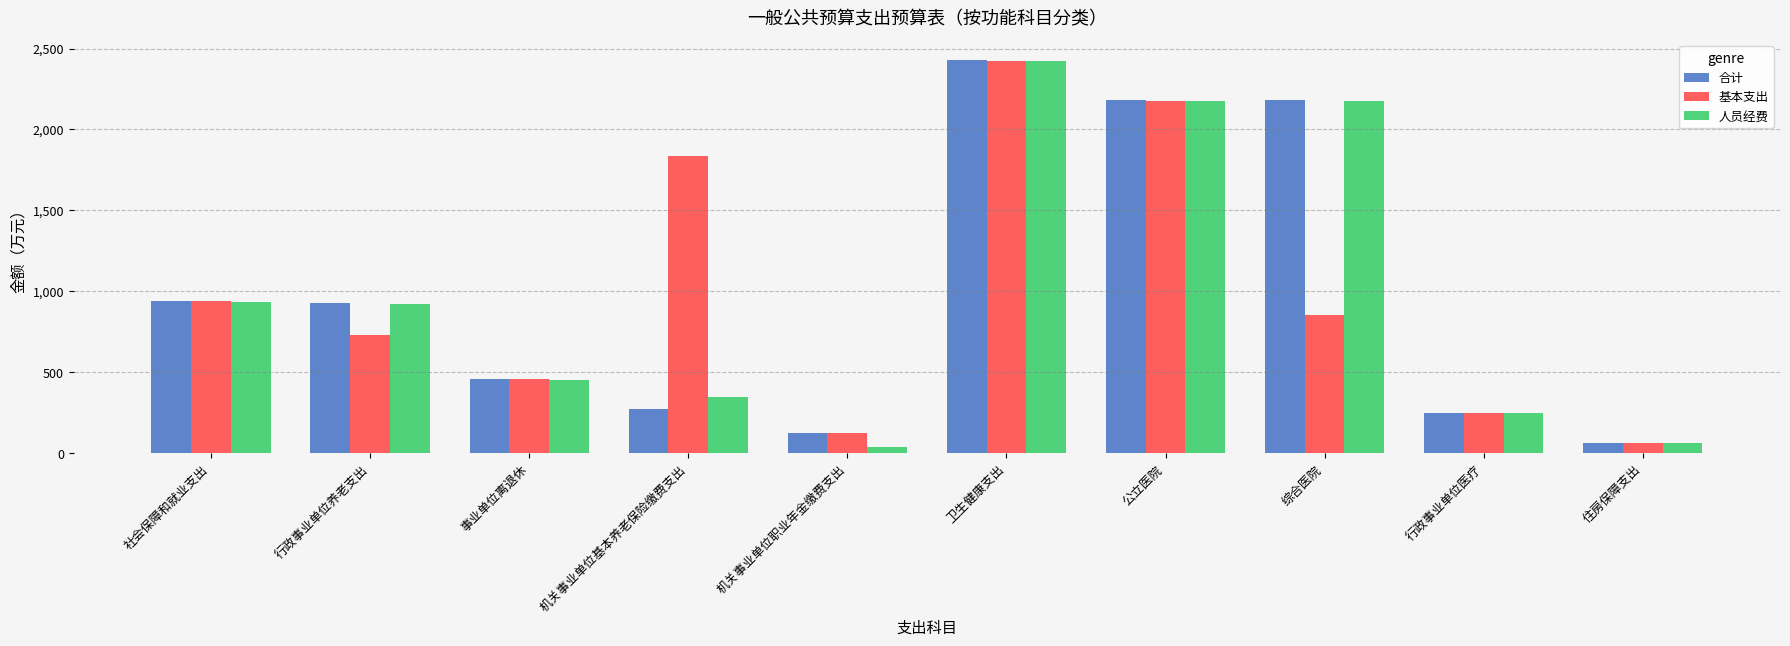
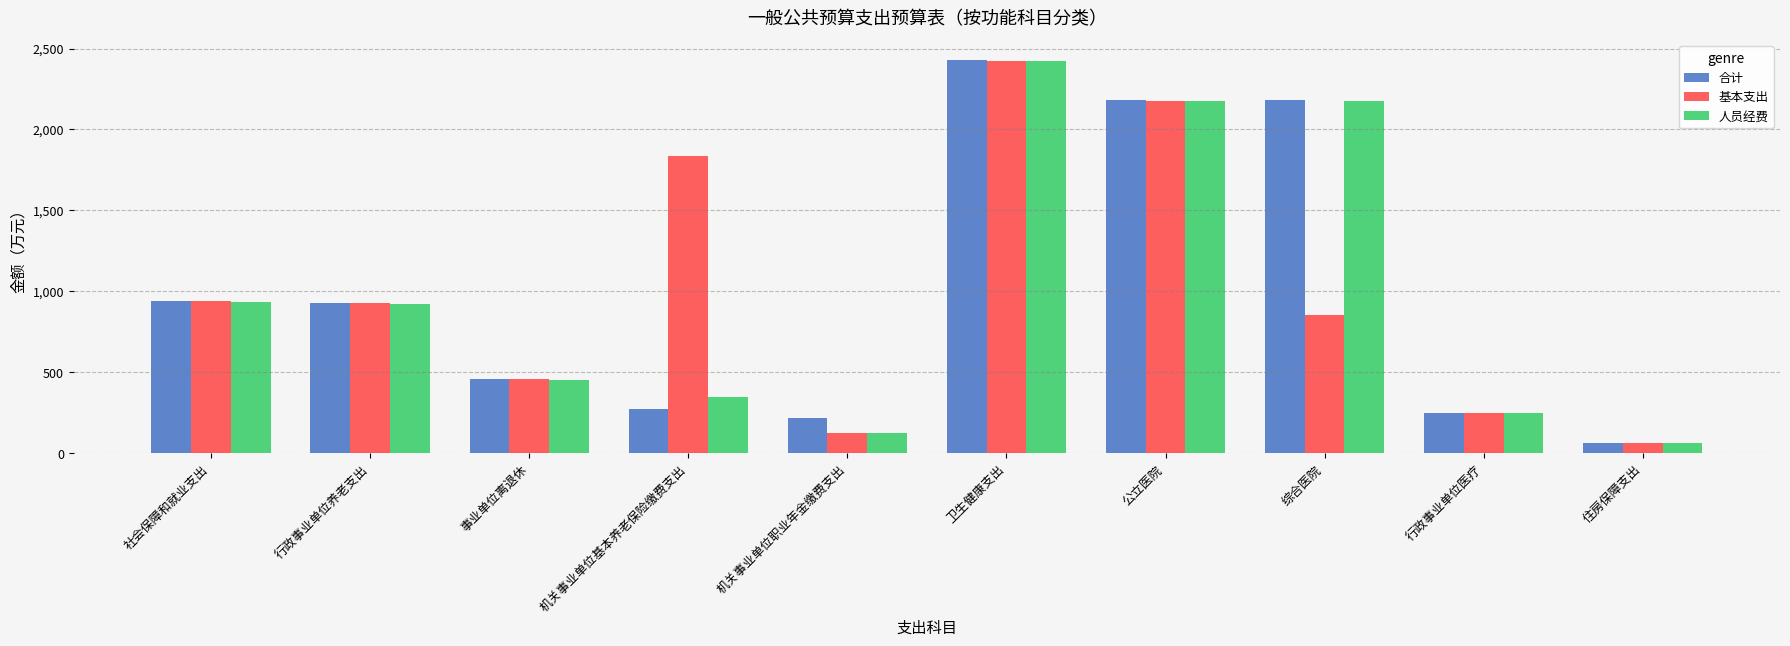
基本支出, 行政事业单位养老支出: 730 -> 930
合计, 机关事业单位职业年金缴费支出: 120 -> 220
人员经费, 机关事业单位职业年金缴费支出: 40 -> 120
